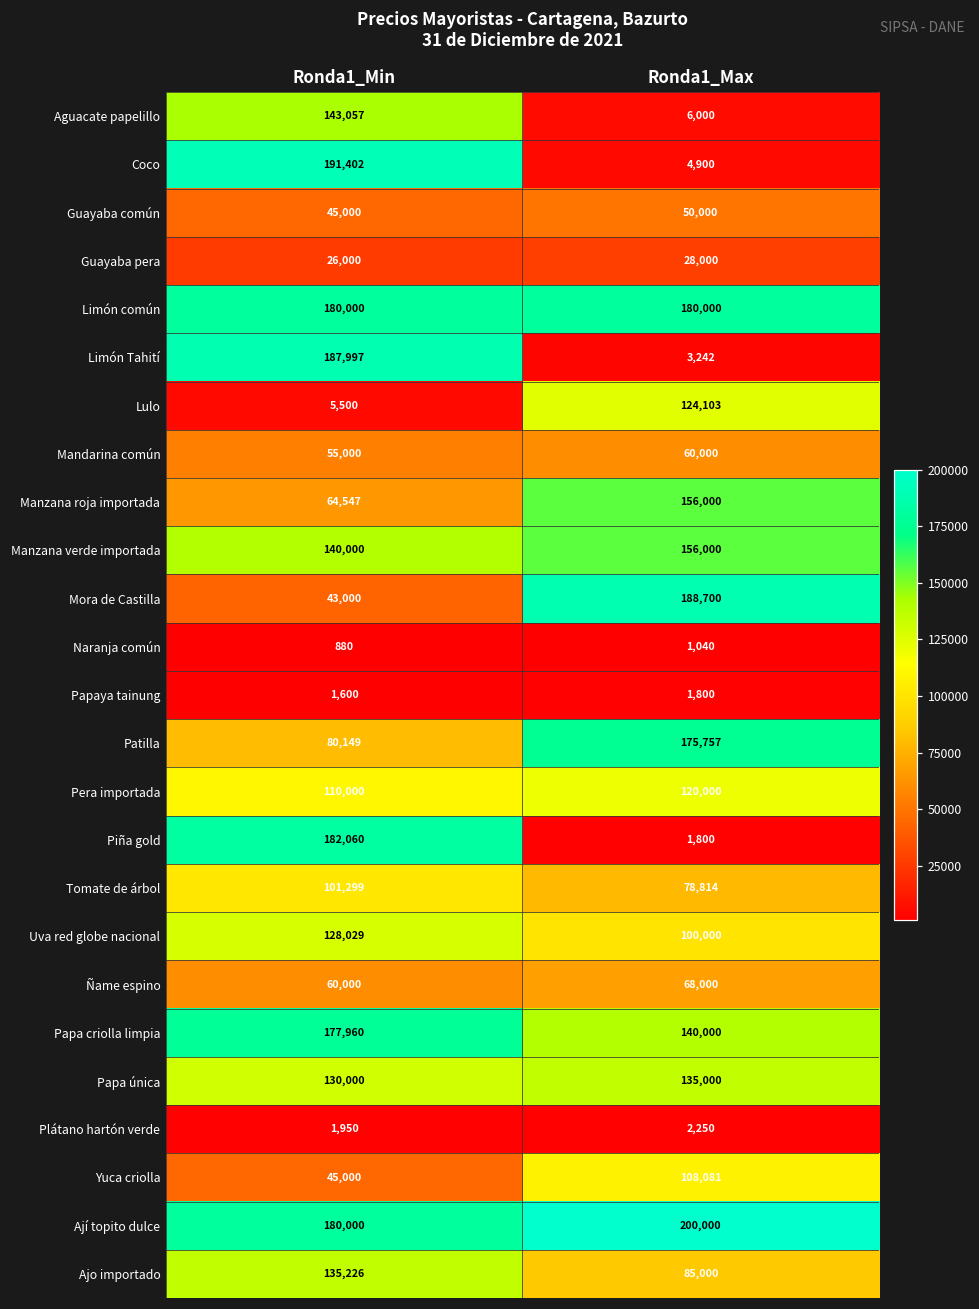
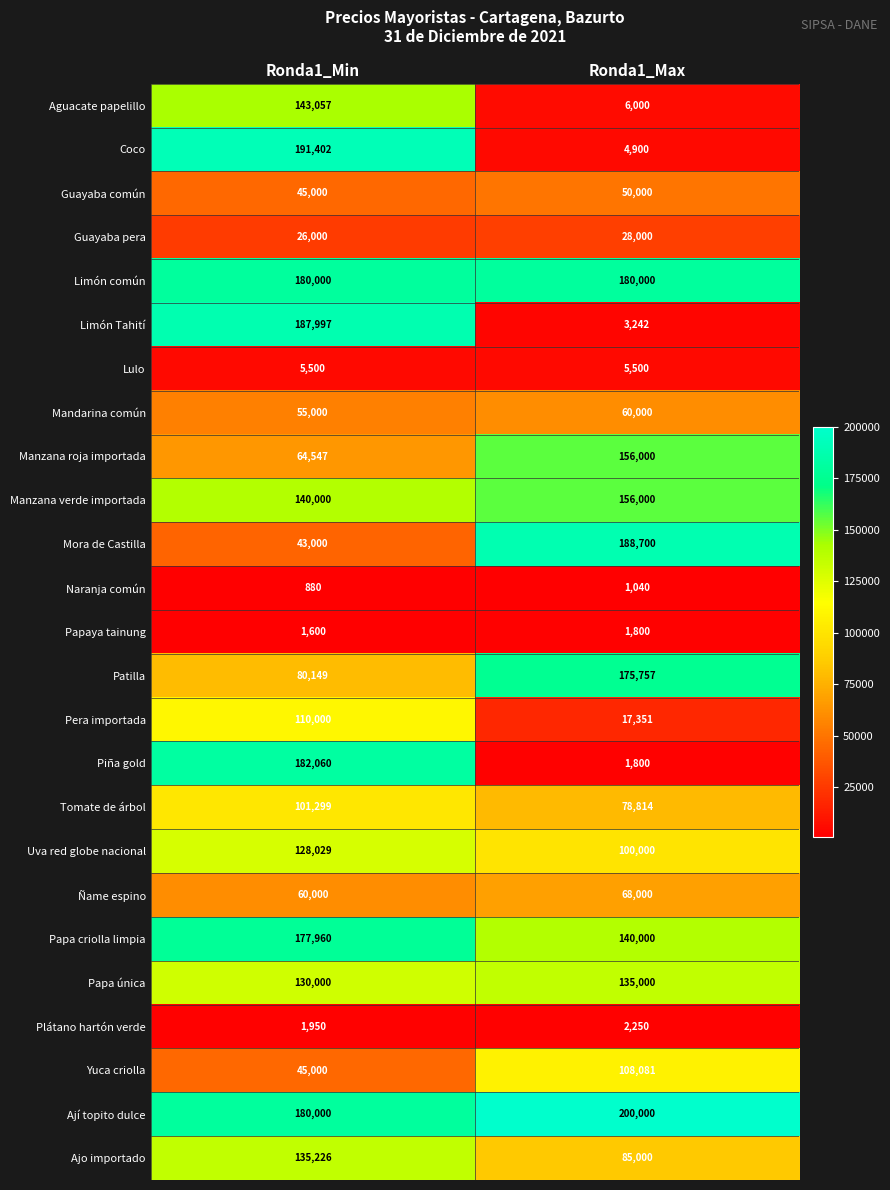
Lulo, Ronda1_Max: 124,103 -> 5,500
Pera importada, Ronda1_Max: 120,000 -> 17,351
